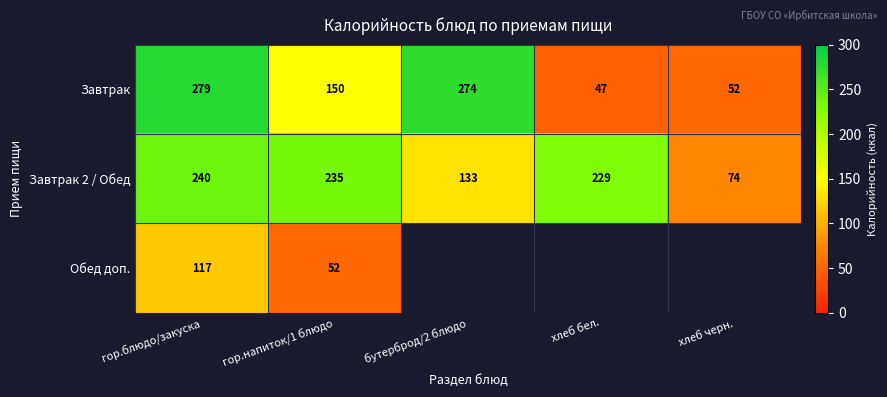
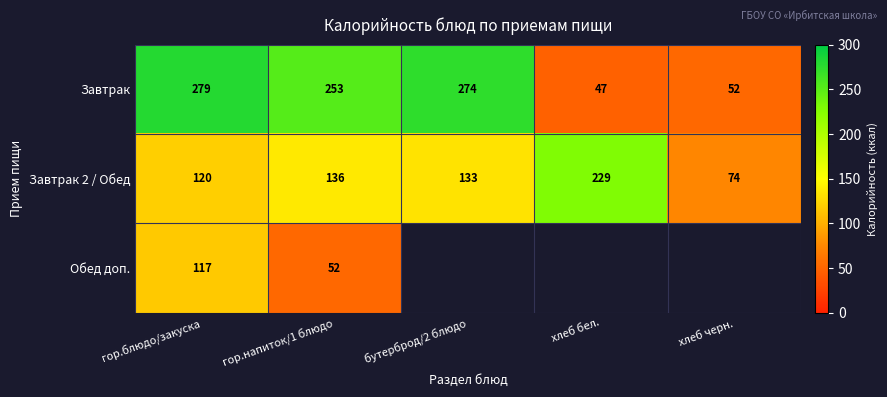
Завтрак, гор.напиток/1 блюдо: 150 -> 253
Завтрак 2 / Обед, гор.блюдо/закуска: 240 -> 120
Завтрак 2 / Обед, гор.напиток/1 блюдо: 235 -> 136
